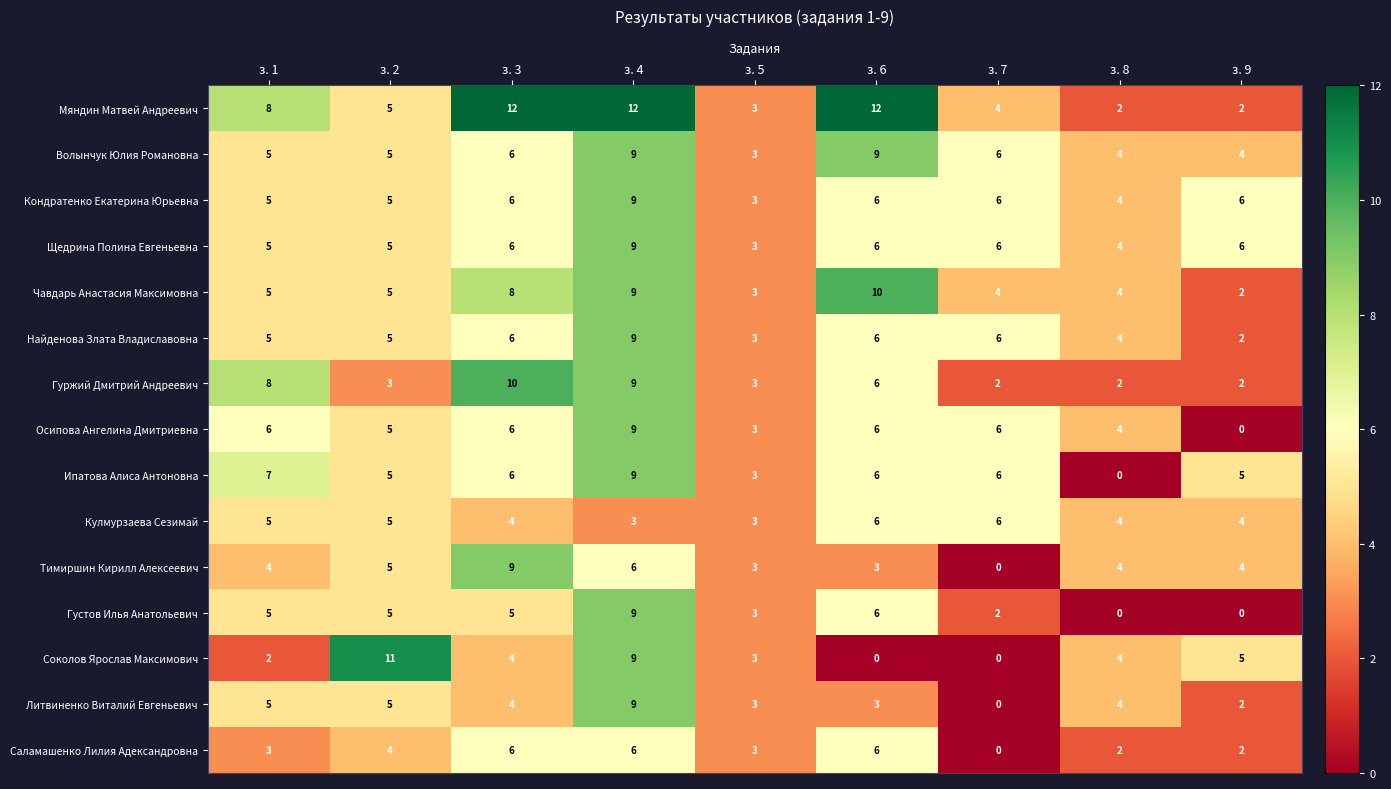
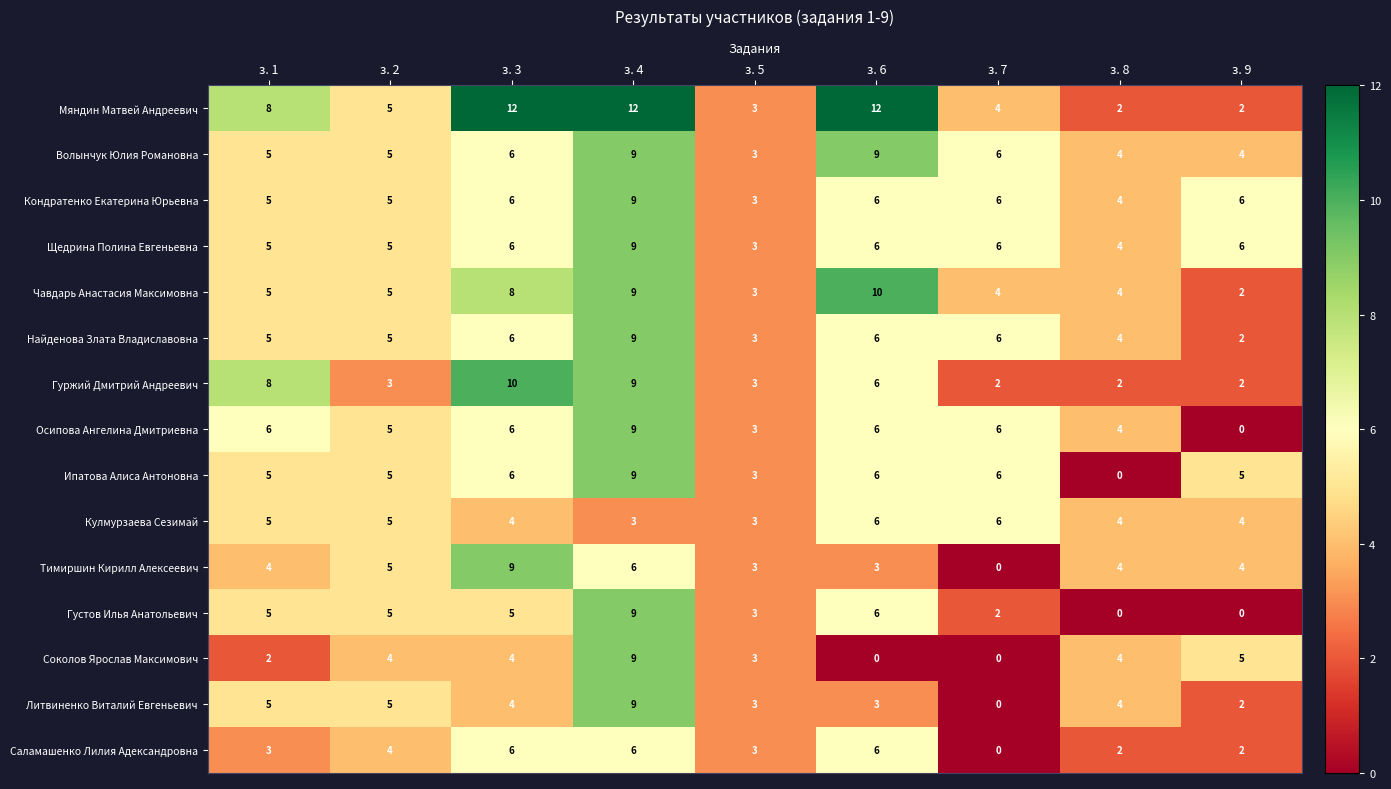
Ипатова Алиса Антоновна, з. 1: 7 -> 5
Соколов Ярослав Максимович, з. 2: 11 -> 4
